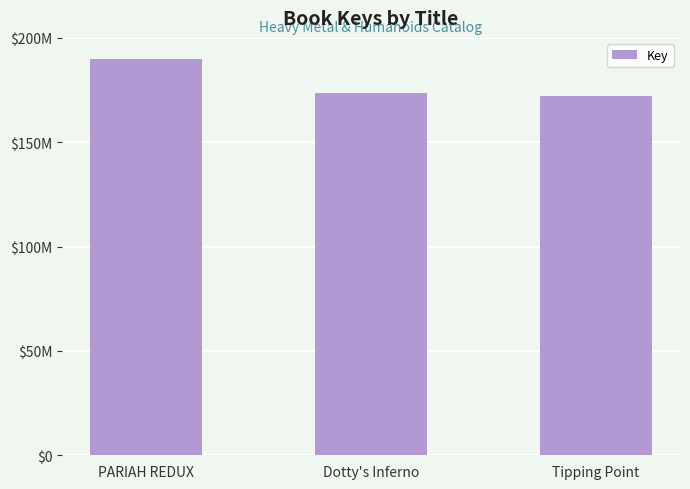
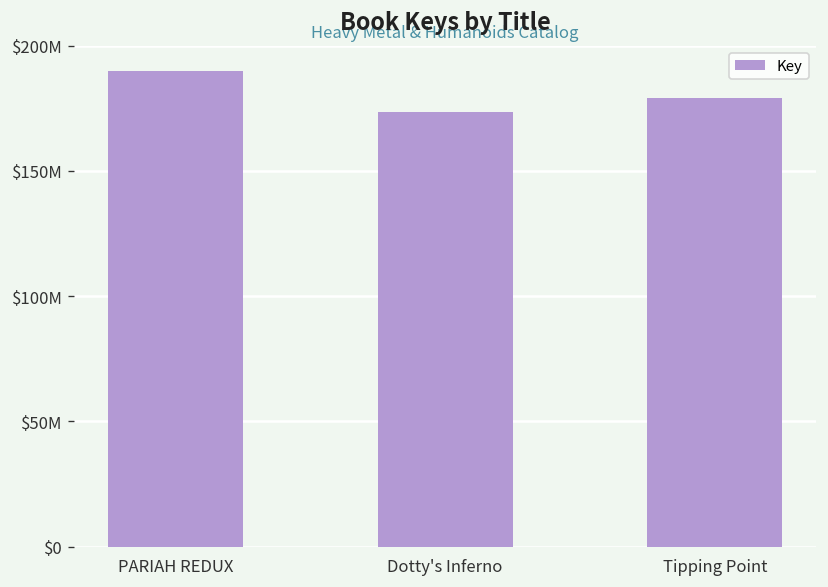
Tipping Point: $172000000 -> $179000000
